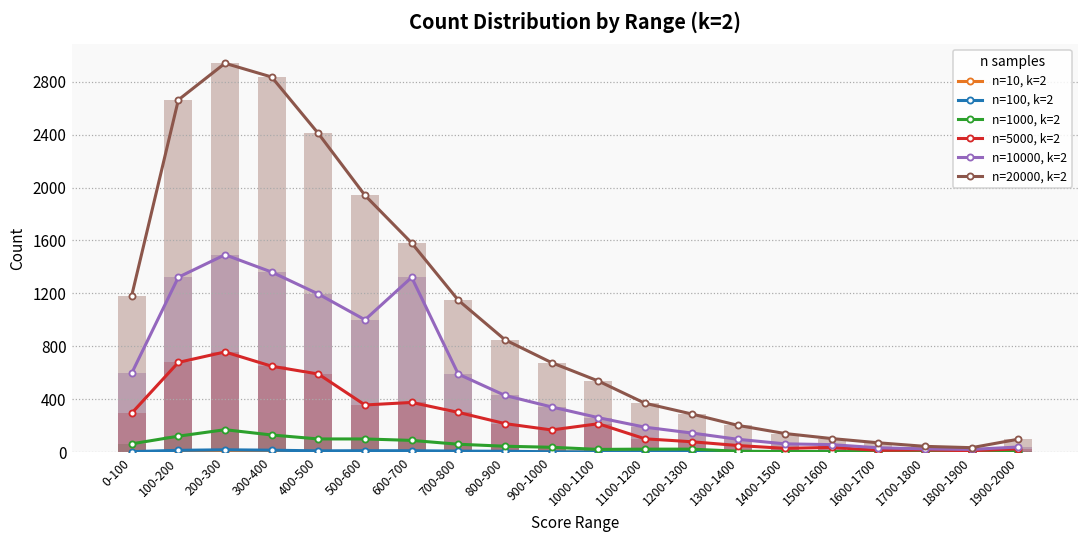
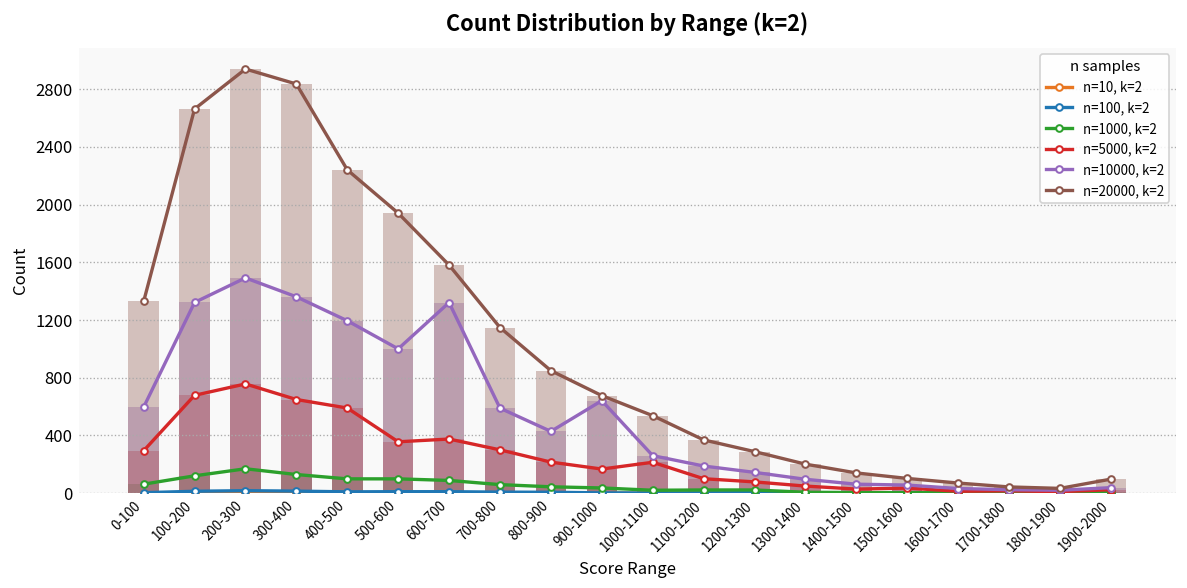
n=20000, k=2, 0-100: 1180 -> 1330
n=20000, k=2, 400-500: 2410 -> 2240
n=10000, k=2, 900-1000: 340 -> 640
